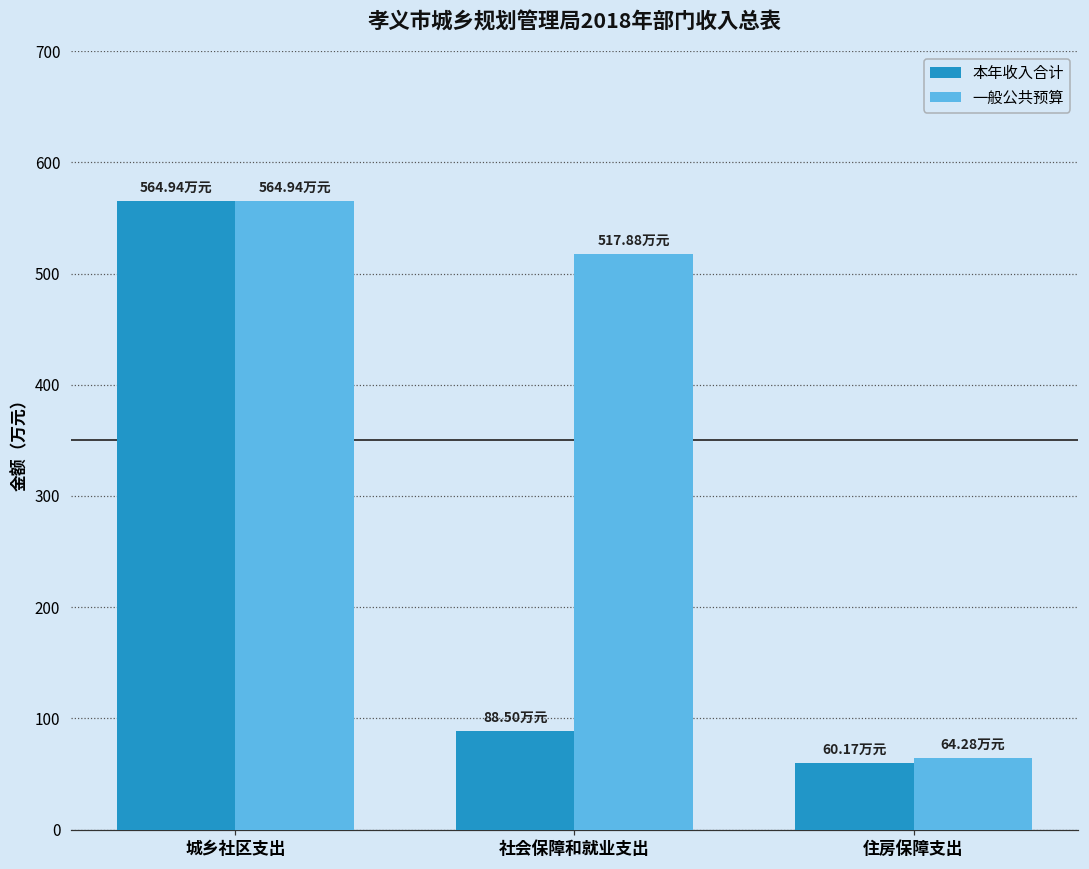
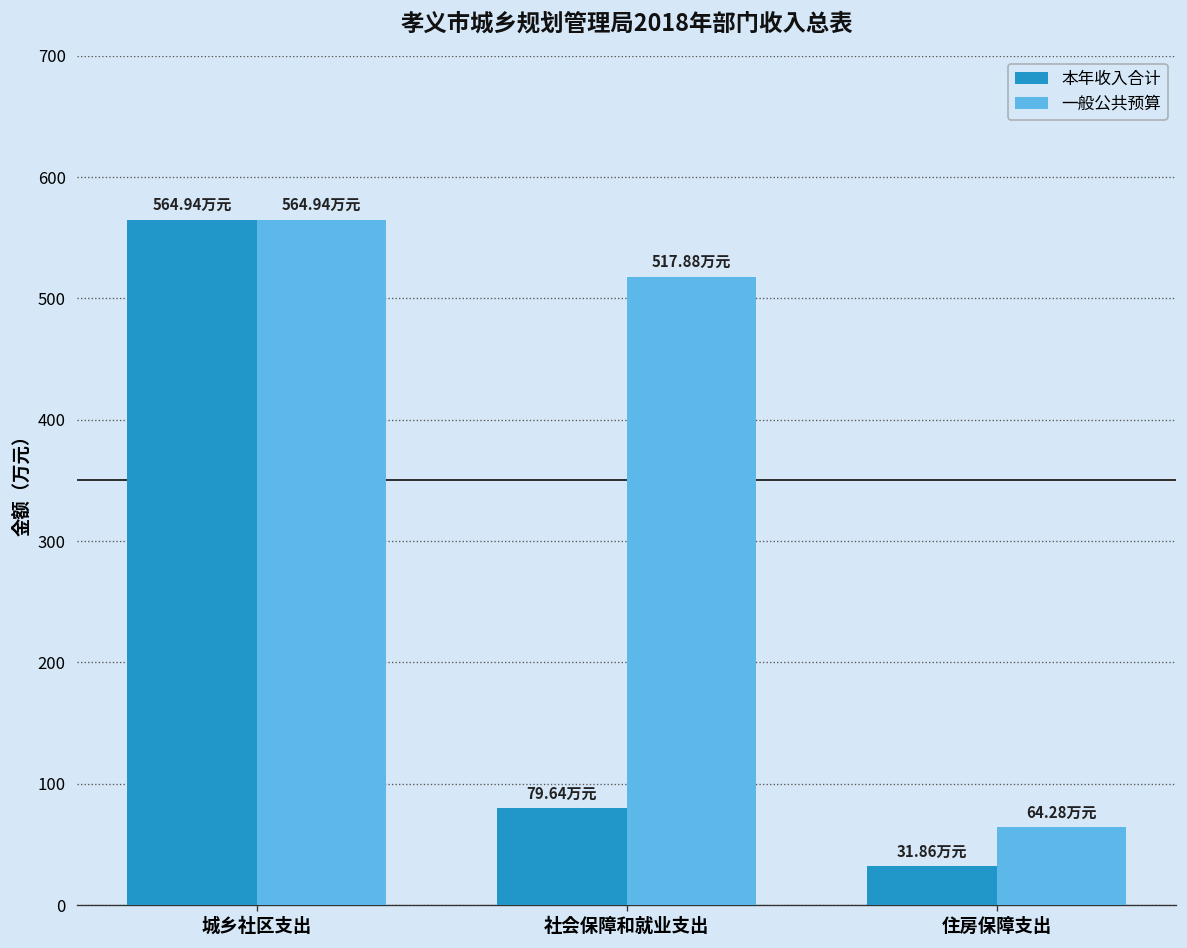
本年收入合计, 社会保障和就业支出: 88.50 -> 79.64
本年收入合计, 住房保障支出: 60.17 -> 31.86
